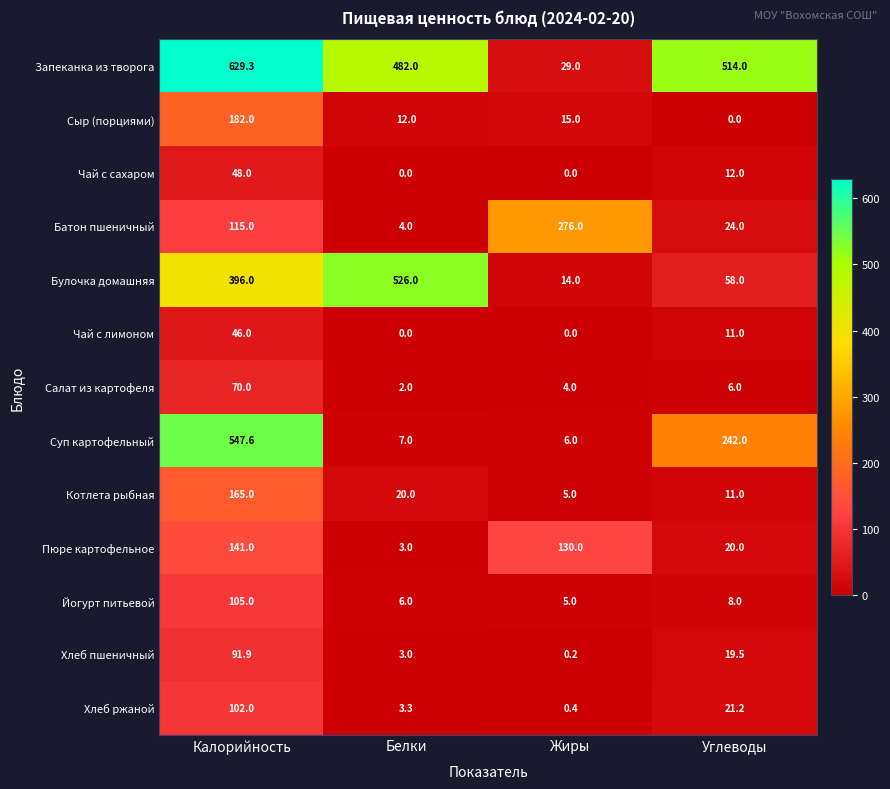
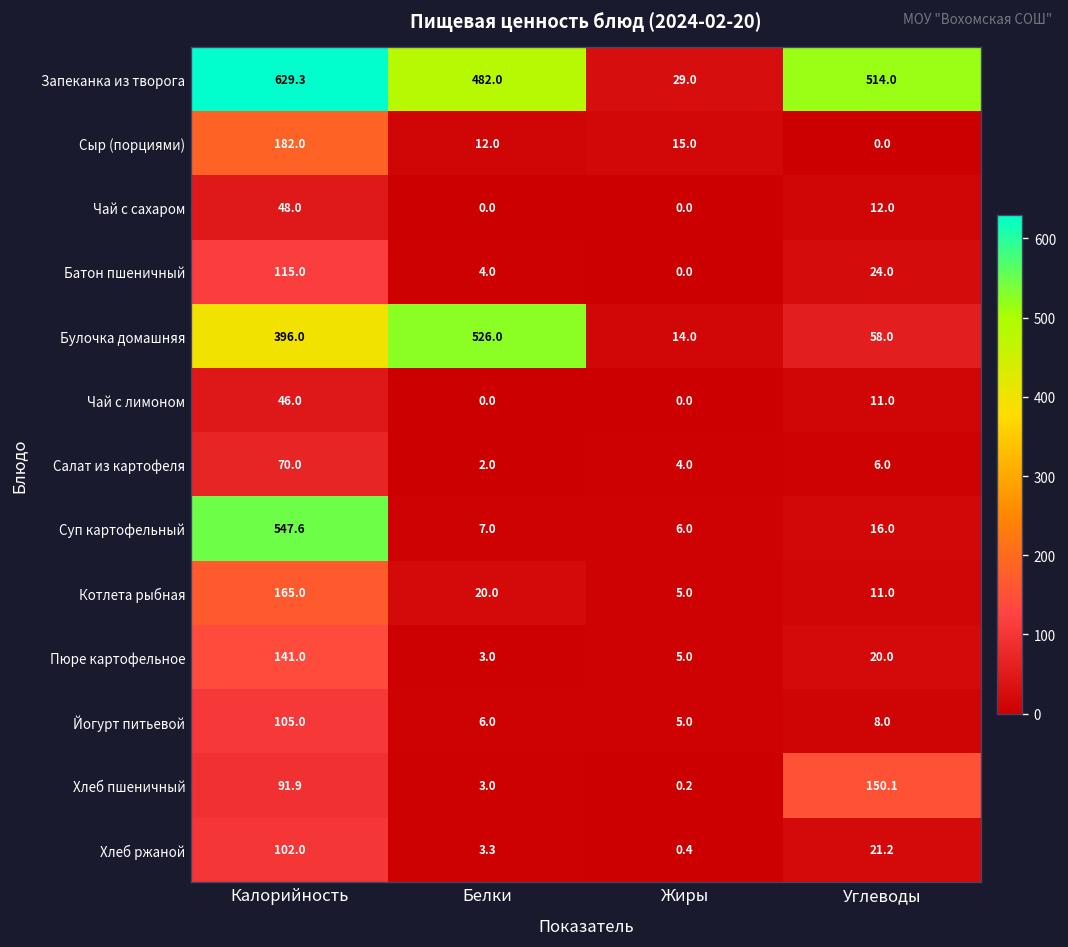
Батон пшеничный, Жиры: 276.0 -> 0.0
Суп картофельный, Углеводы: 242.0 -> 16.0
Пюре картофельное, Жиры: 130.0 -> 5.0
Хлеб пшеничный, Углеводы: 19.5 -> 150.1
